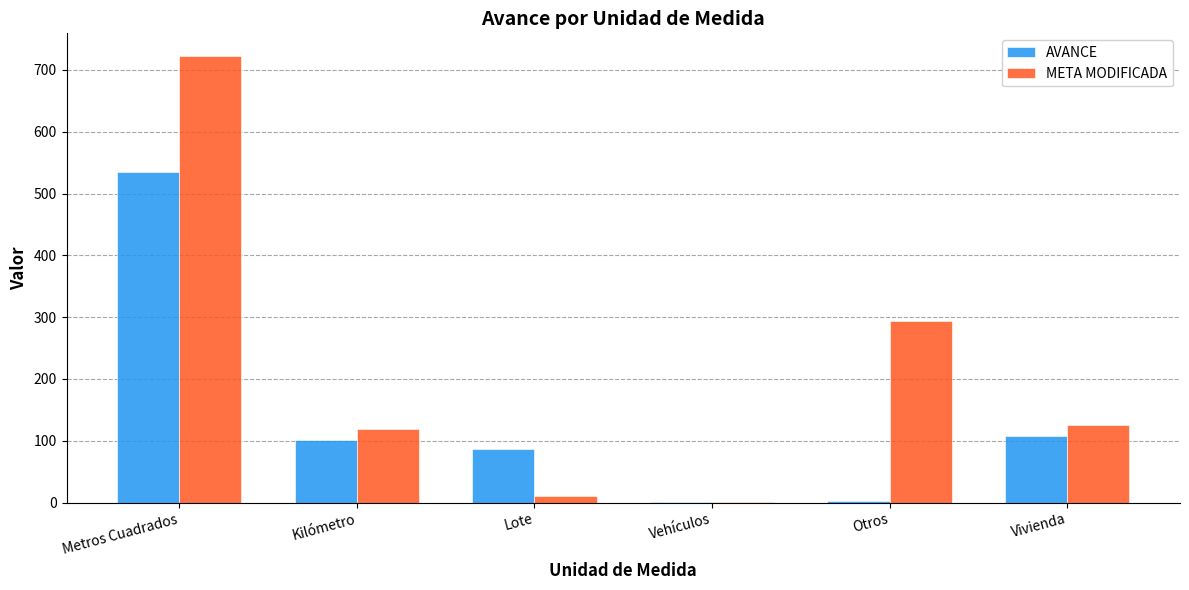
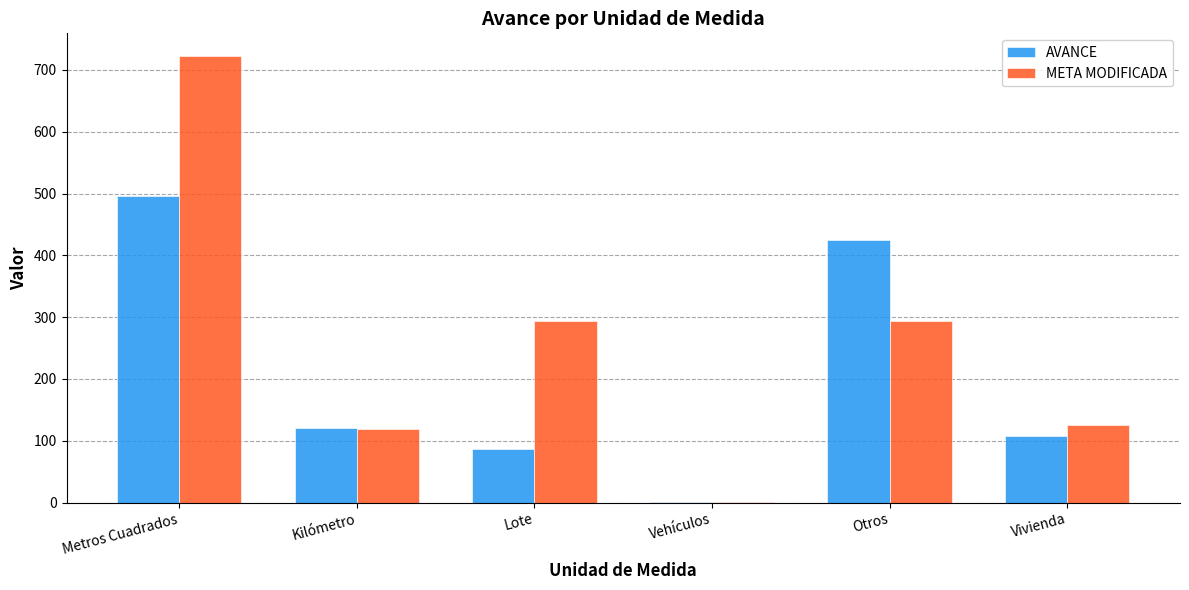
AVANCE, Metros Cuadrados: 530 -> 500
AVANCE, Kilómetro: 100 -> 120
META MODIFICADA, Lote: 10 -> 290
AVANCE, Otros: 0 -> 420
